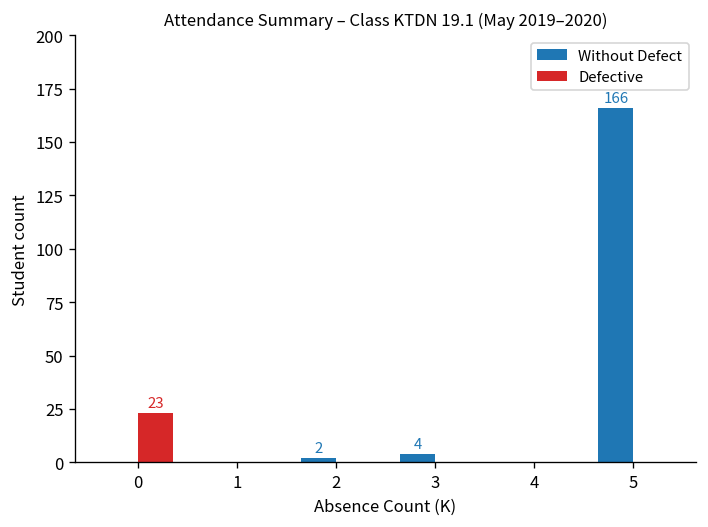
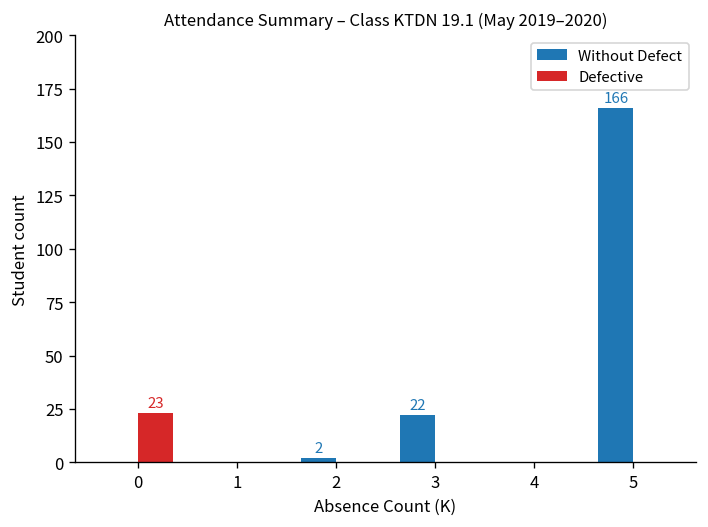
Without Defect, 3: 4 -> 22
